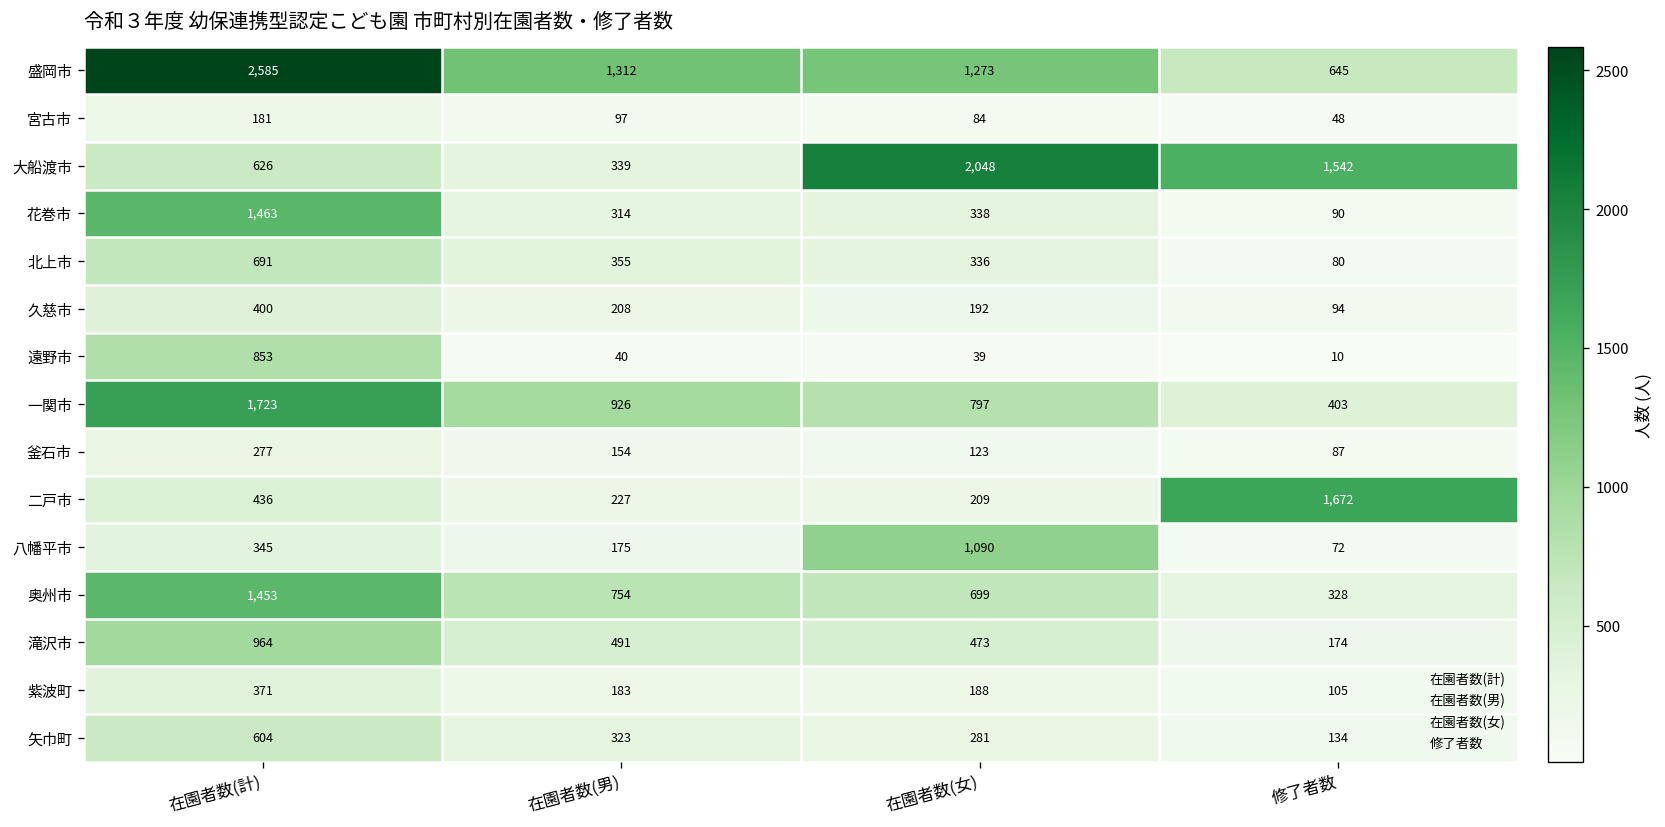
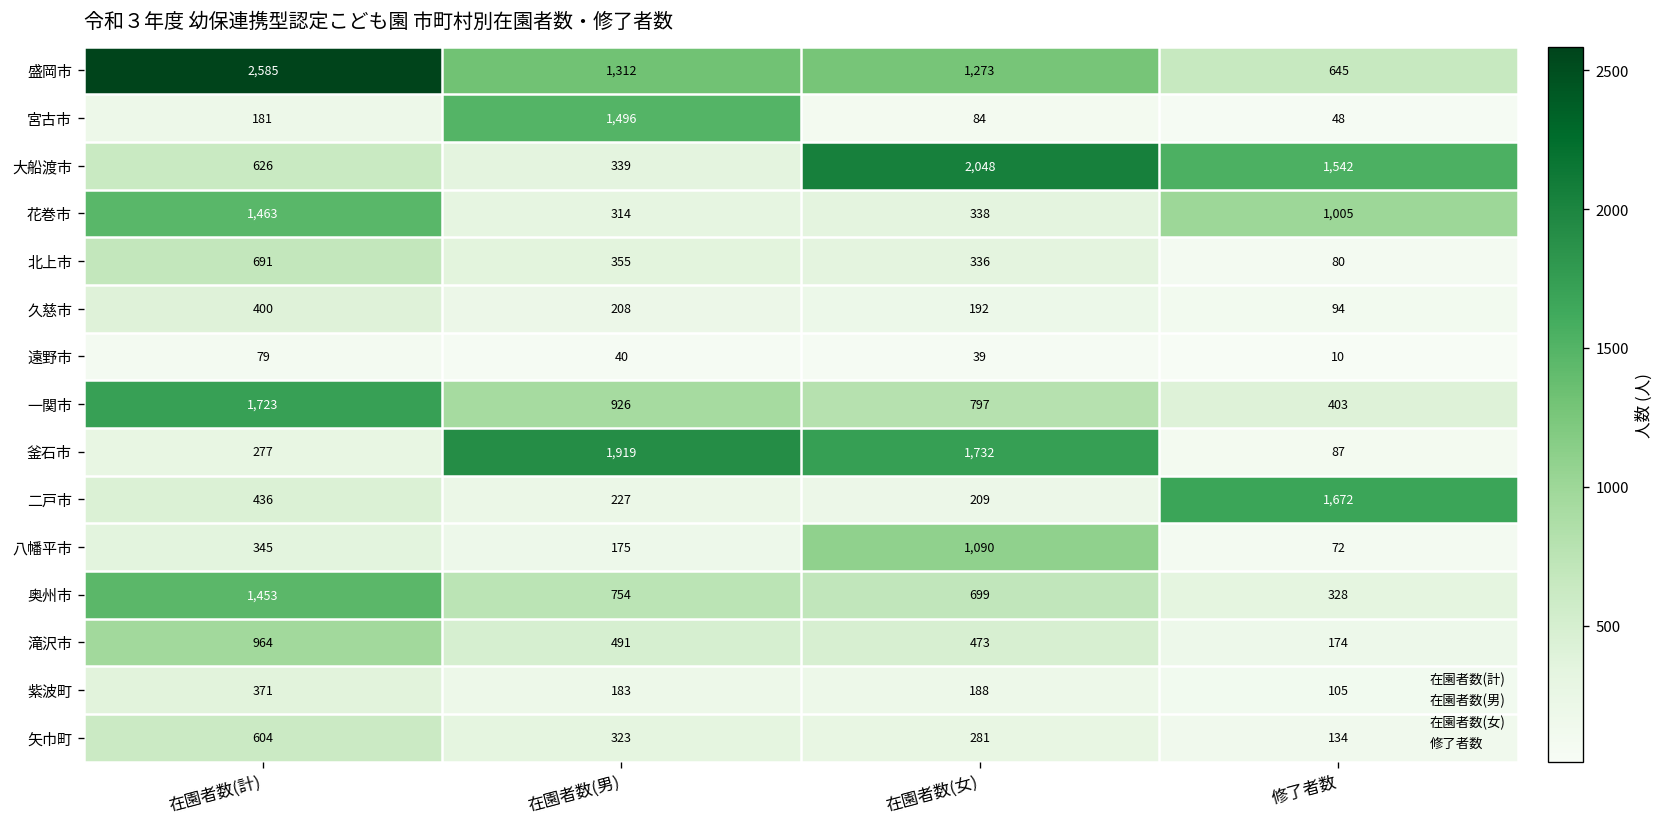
宮古市, 在園者数(男): 97 -> 1,496
花巻市, 修了者数: 90 -> 1,005
遠野市, 在園者数(計): 853 -> 79
釜石市, 在園者数(男): 154 -> 1,919
釜石市, 在園者数(女): 123 -> 1,732
